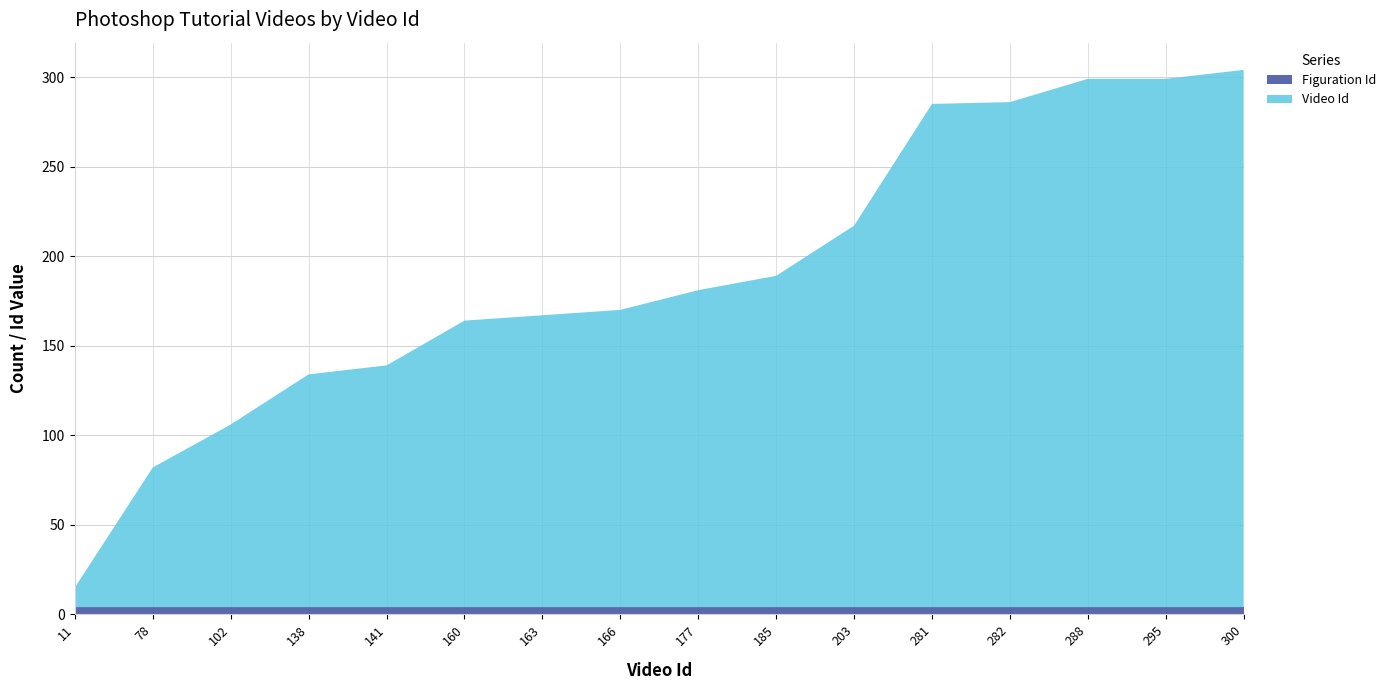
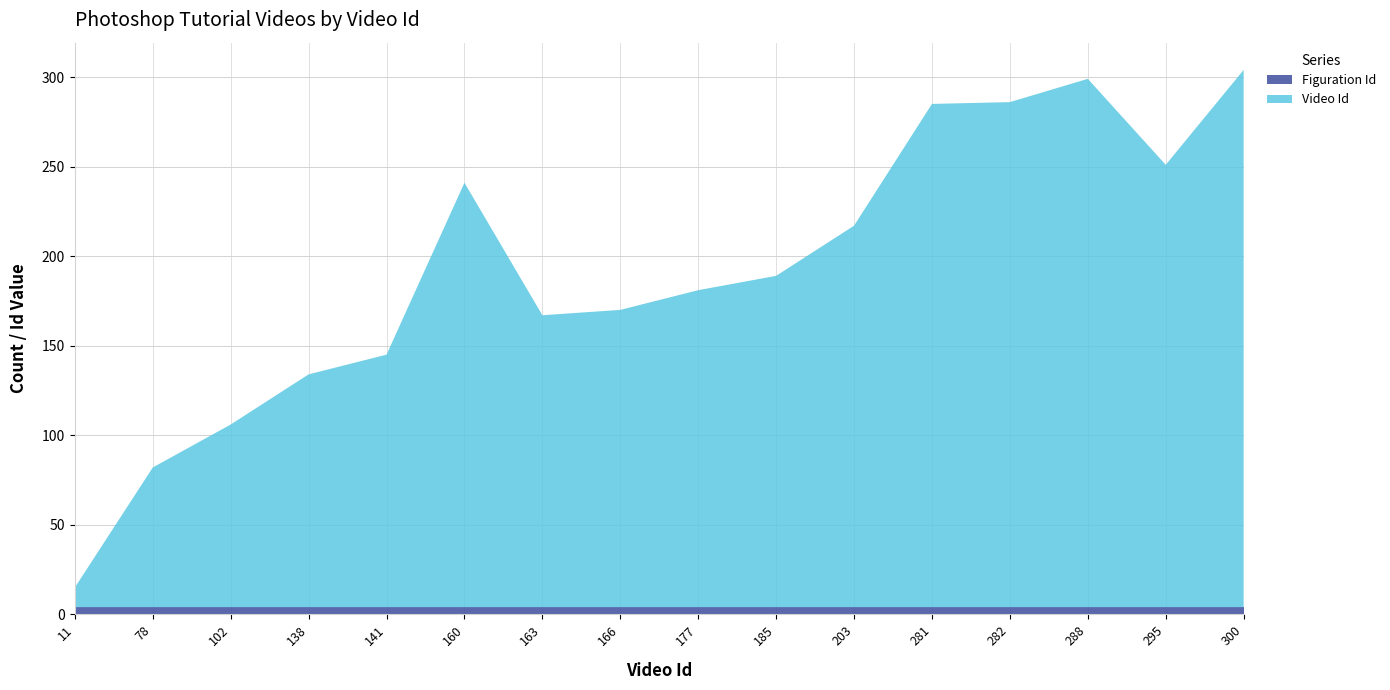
Video Id, 141: 135 -> 141
Video Id, 160: 160 -> 237
Video Id, 295: 295 -> 247
